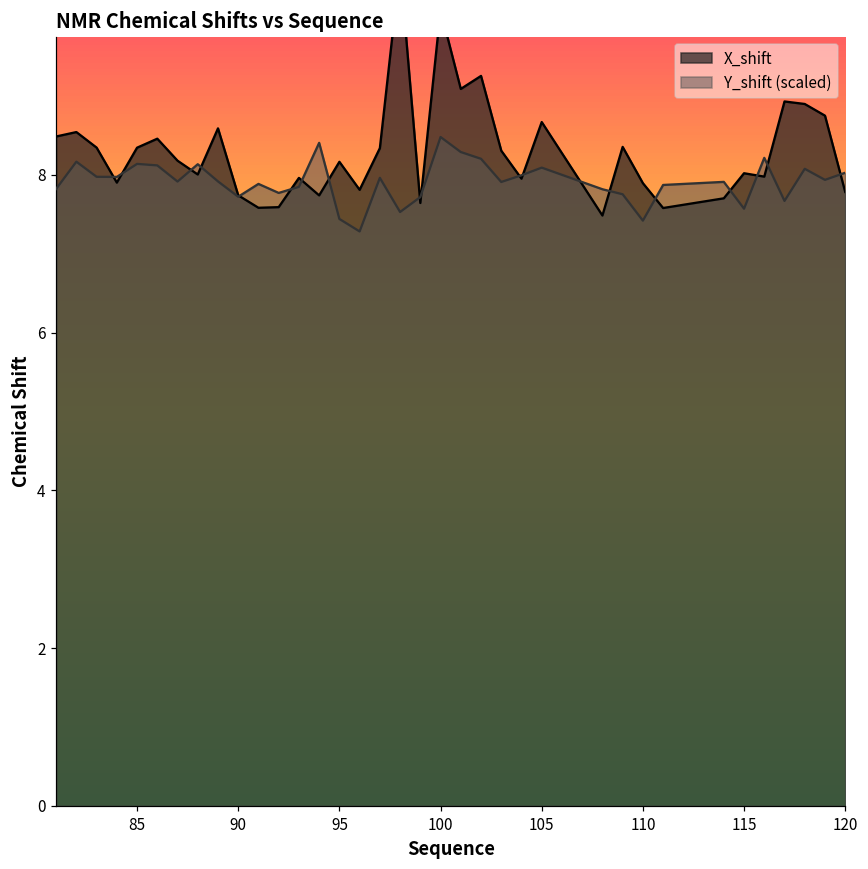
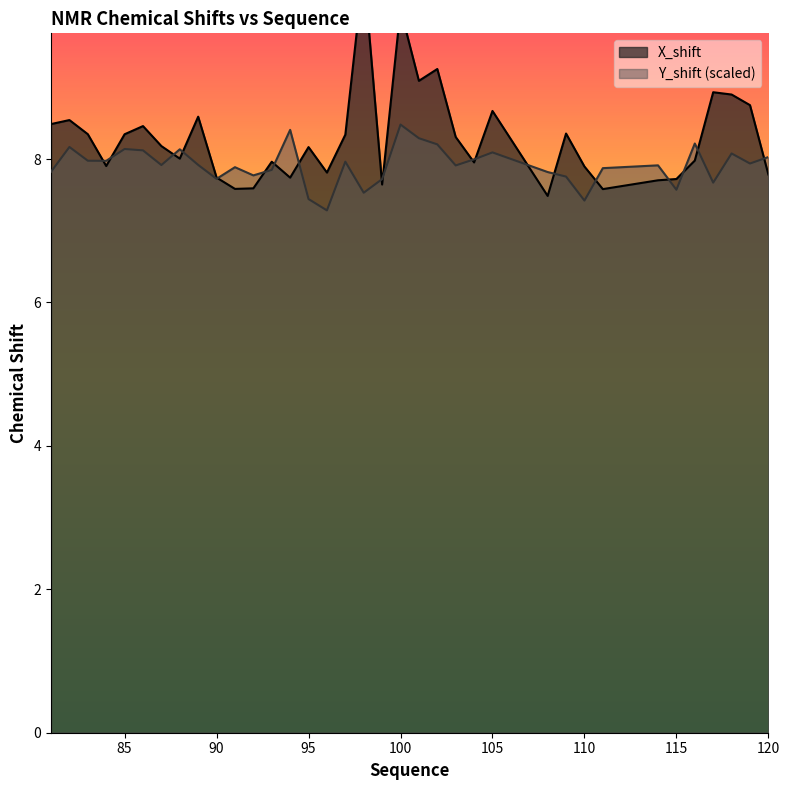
X_shift, 115: 8.0 -> 7.7
